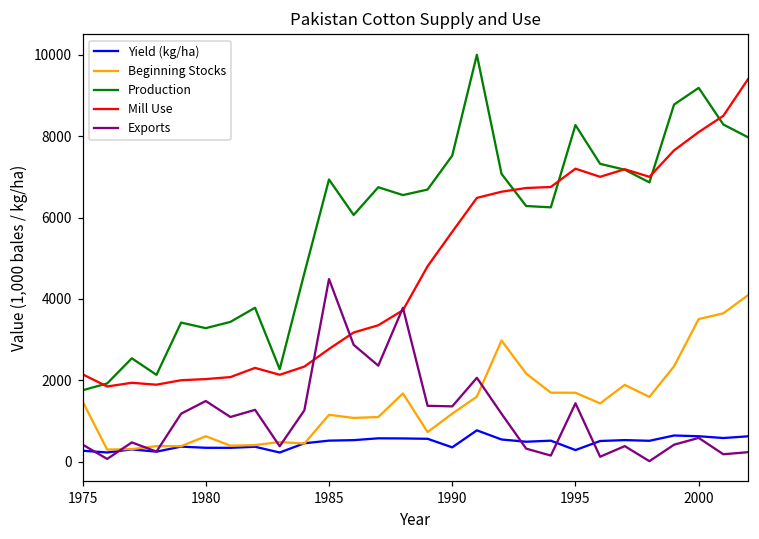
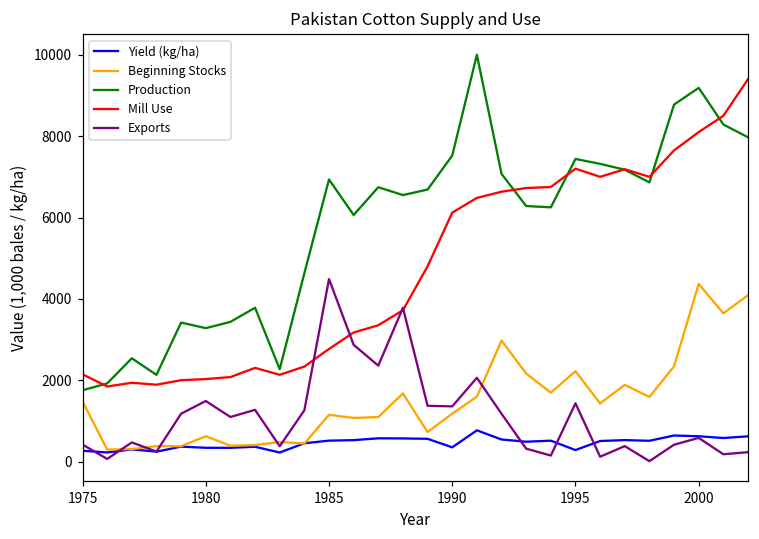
Mill Use, 1990: 5600 -> 6100
Beginning Stocks, 1995: 1700 -> 2200
Production, 1995: 8300 -> 7400
Beginning Stocks, 2000: 3500 -> 4400
